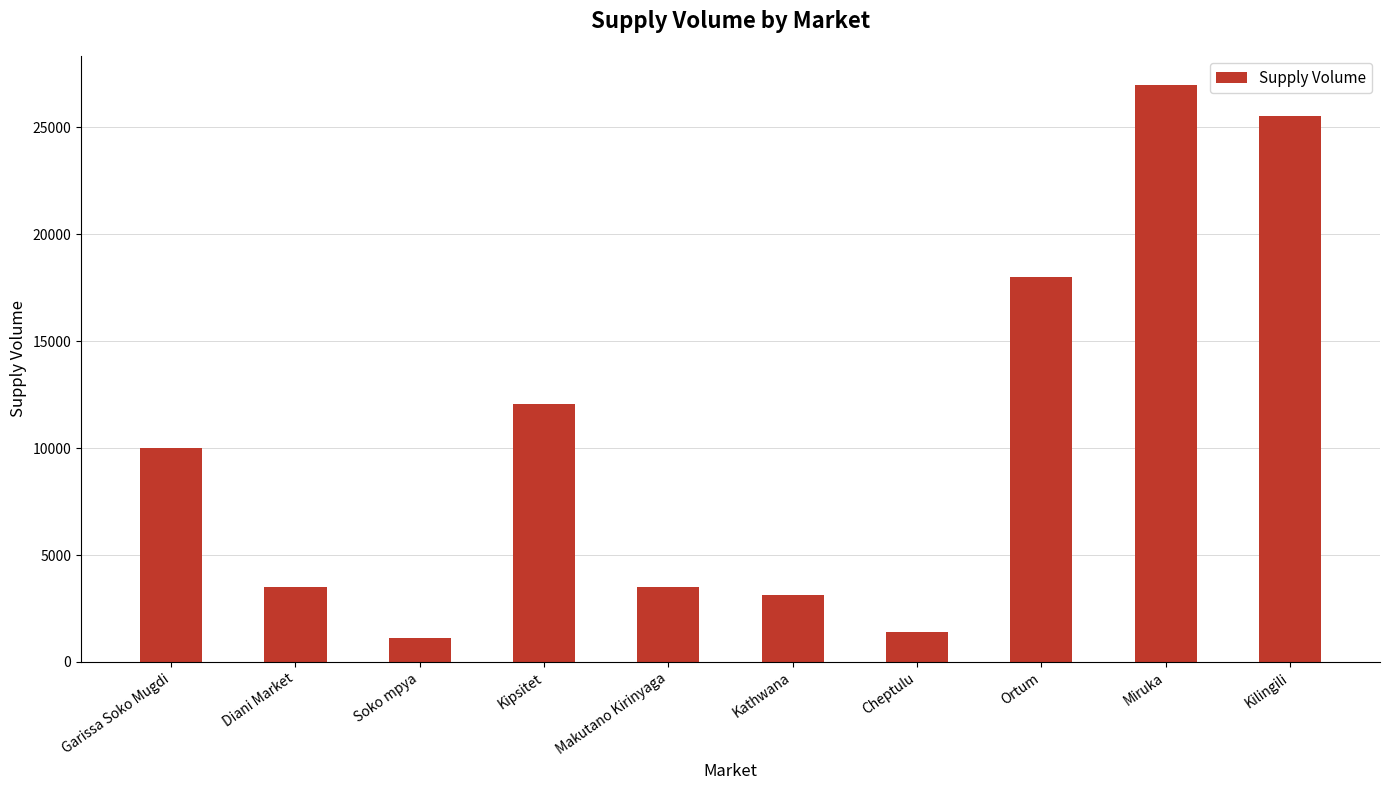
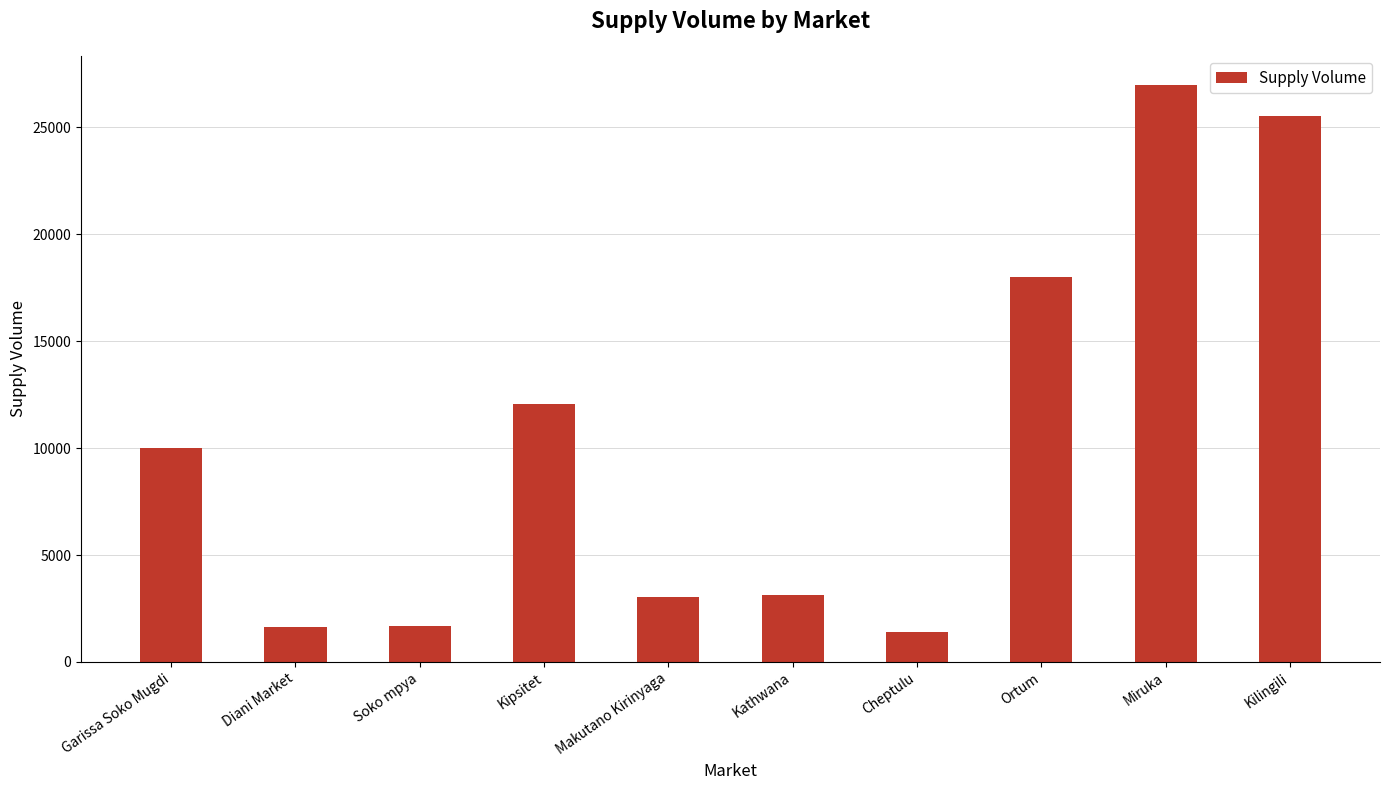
Diani Market: 3500 -> 1600
Soko mpya: 1100 -> 1700
Makutano Kirinyaga: 3500 -> 3000
